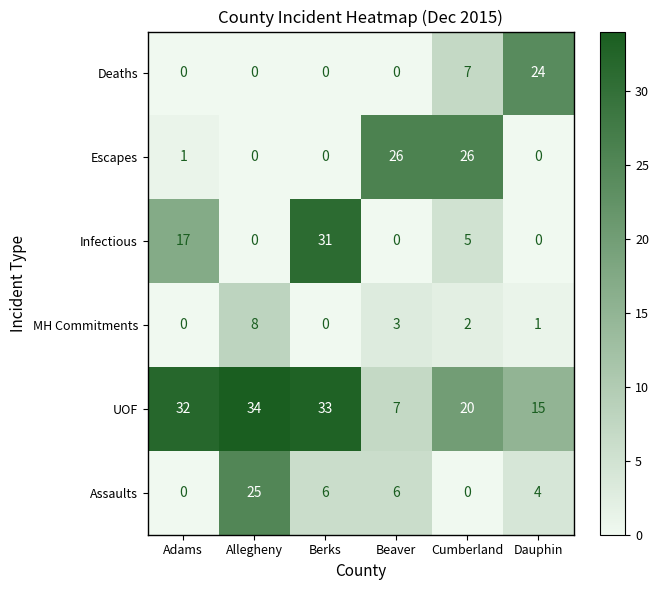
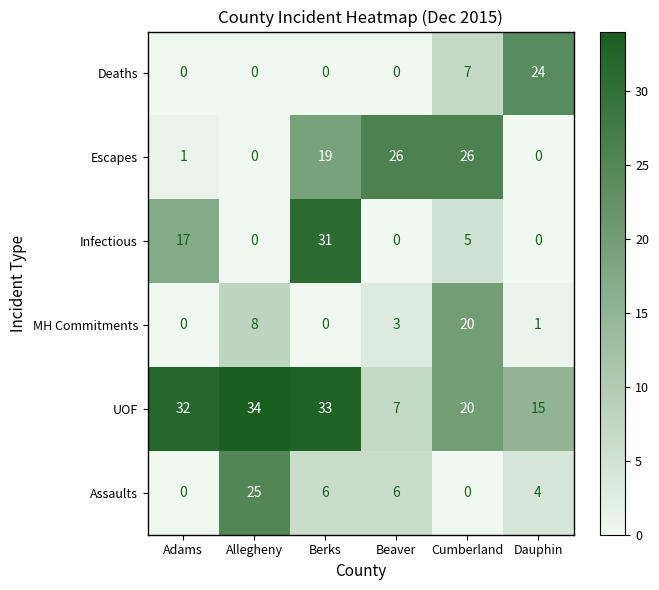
Escapes, Berks: 0 -> 19
MH Commitments, Cumberland: 2 -> 20
